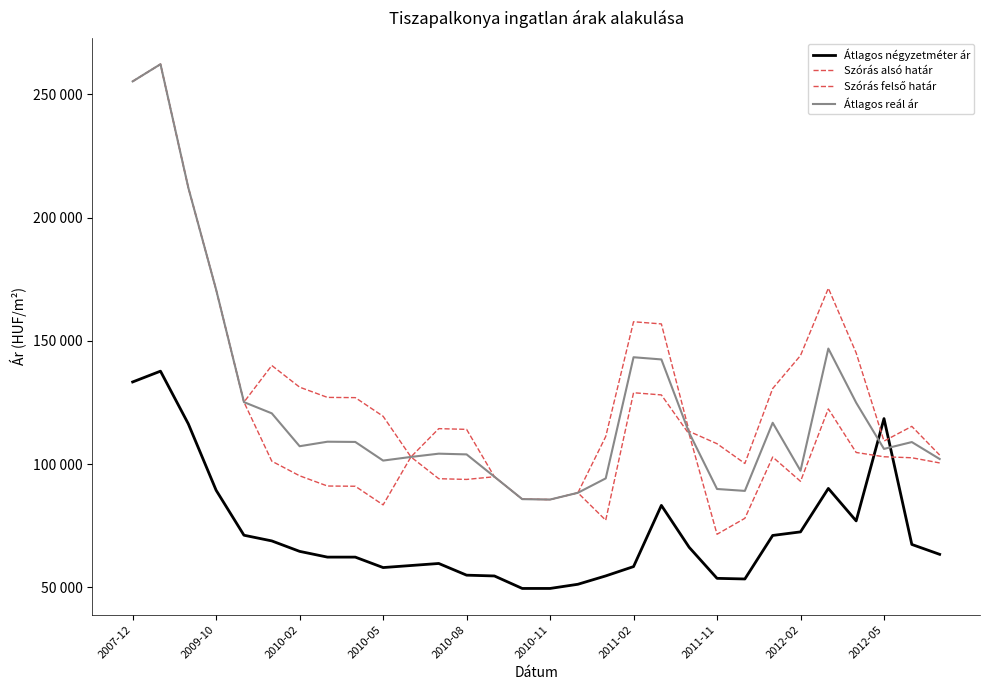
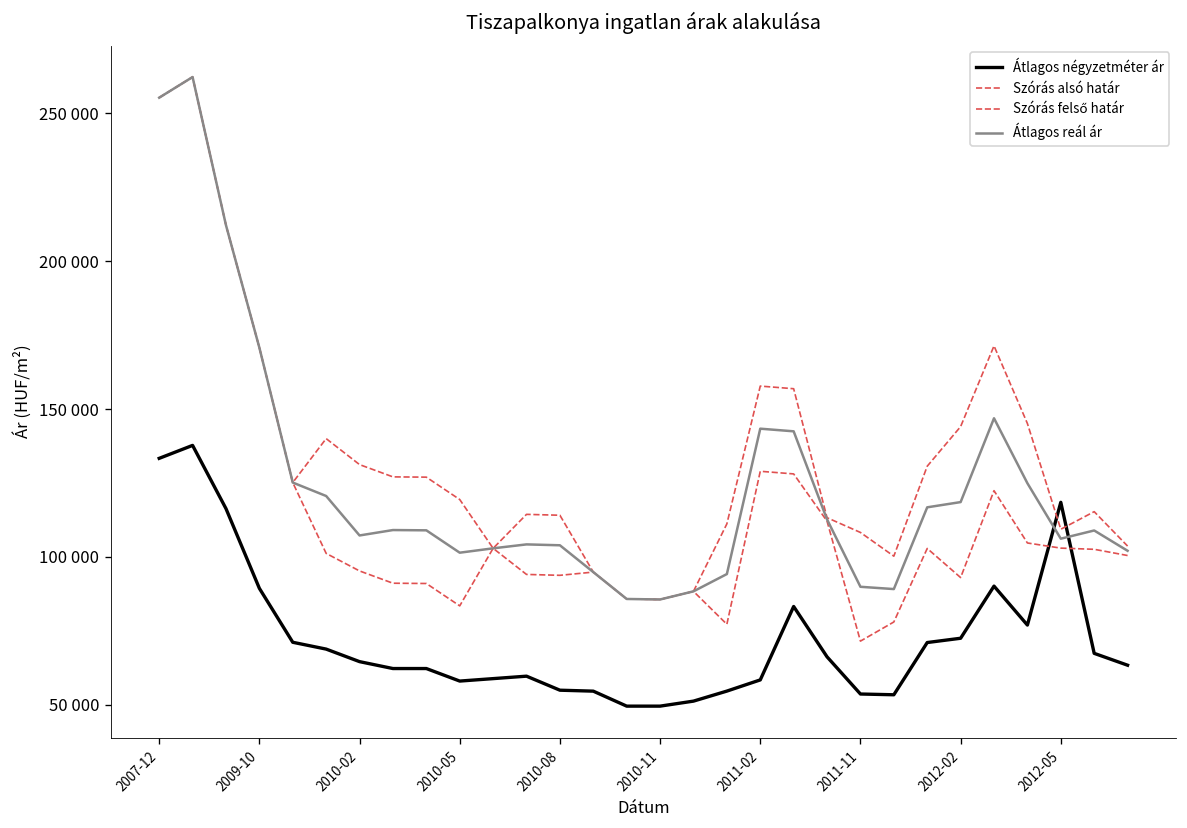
Átlagos reál ár, 2012-02: 97000 -> 119000
